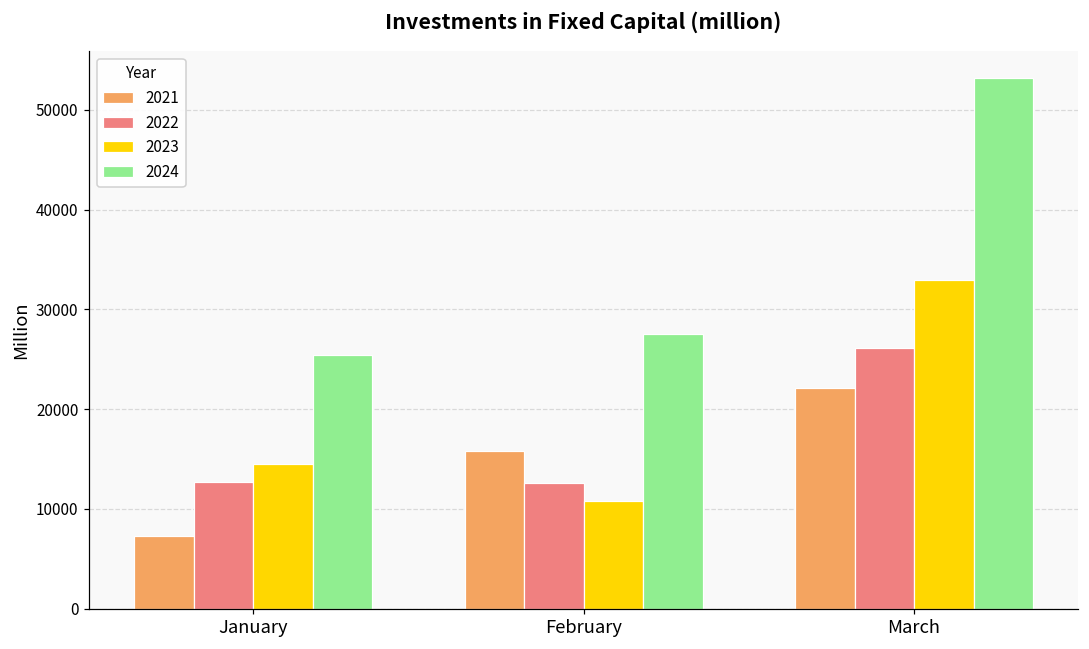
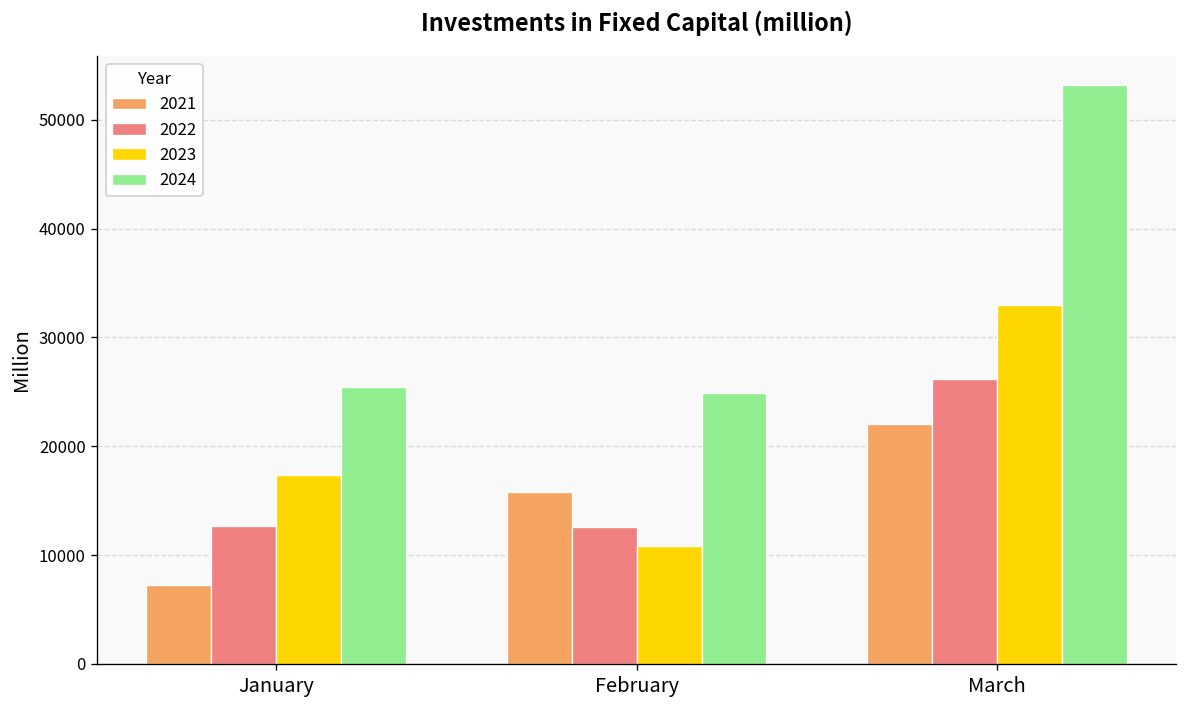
2023, January: 14000 -> 17000
2024, February: 28000 -> 25000
